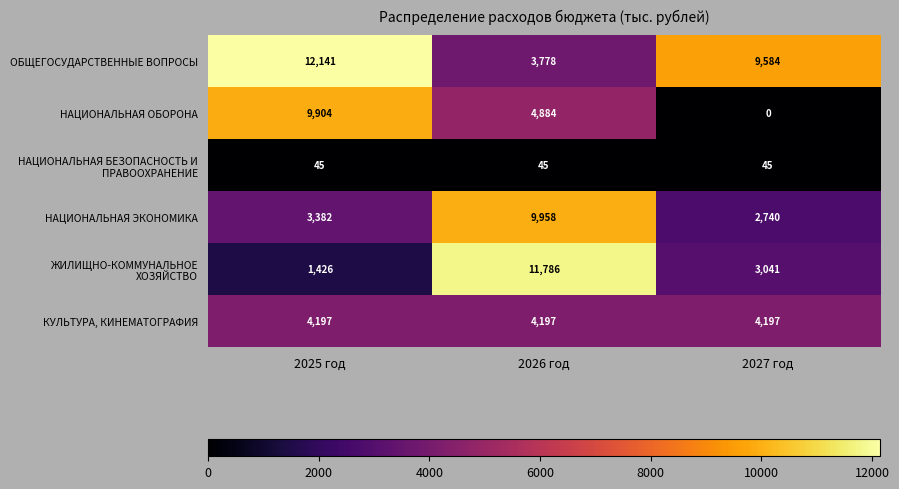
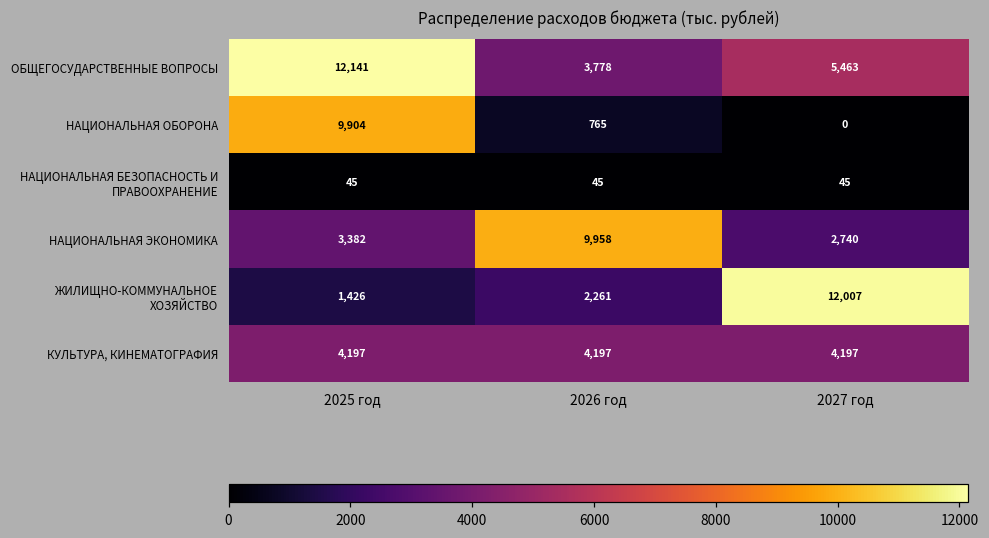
ОБЩЕГОСУДАРСТВЕННЫЕ ВОПРОСЫ, 2027 год: 9,584 -> 5,463
НАЦИОНАЛЬНАЯ ОБОРОНА, 2026 год: 4,884 -> 765
ЖИЛИЩНО-КОММУНАЛЬНОЕ ХОЗЯЙСТВО, 2026 год: 11,786 -> 2,261
ЖИЛИЩНО-КОММУНАЛЬНОЕ ХОЗЯЙСТВО, 2027 год: 3,041 -> 12,007
